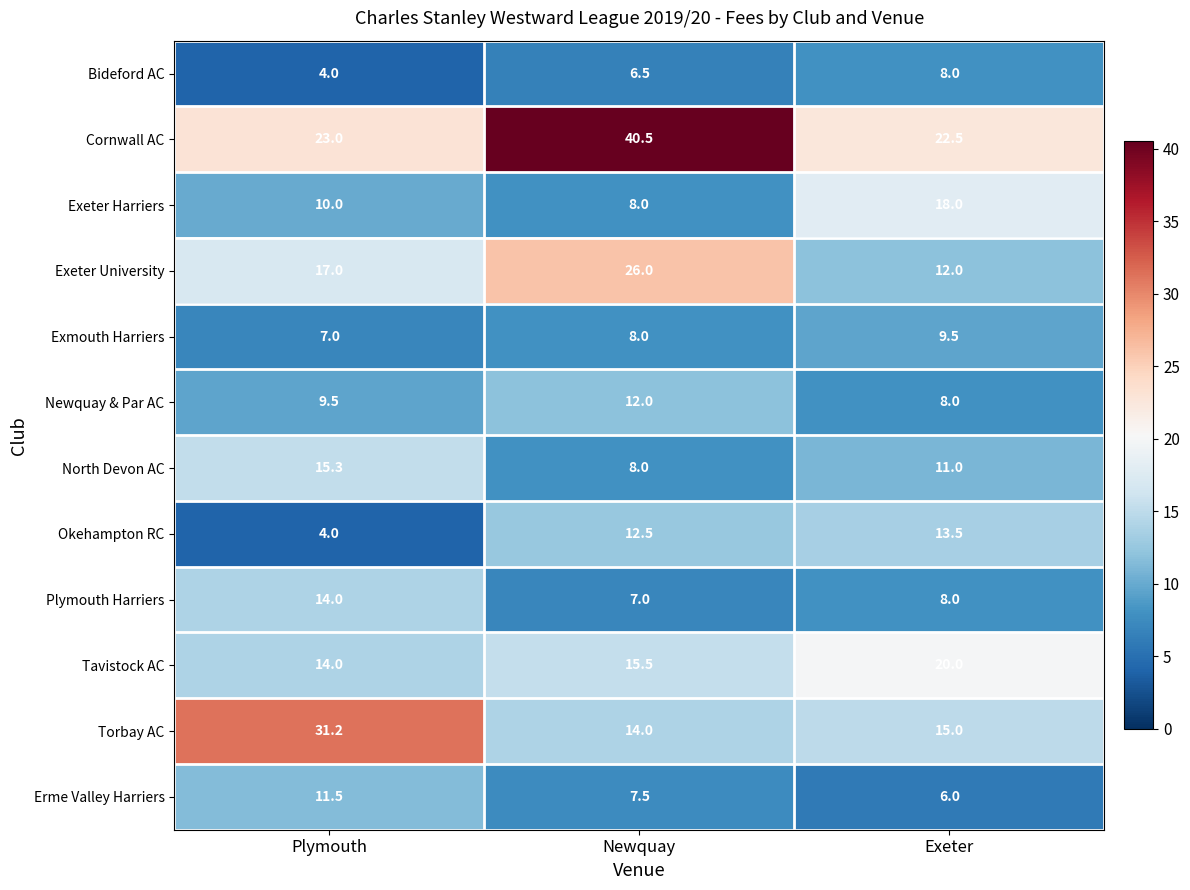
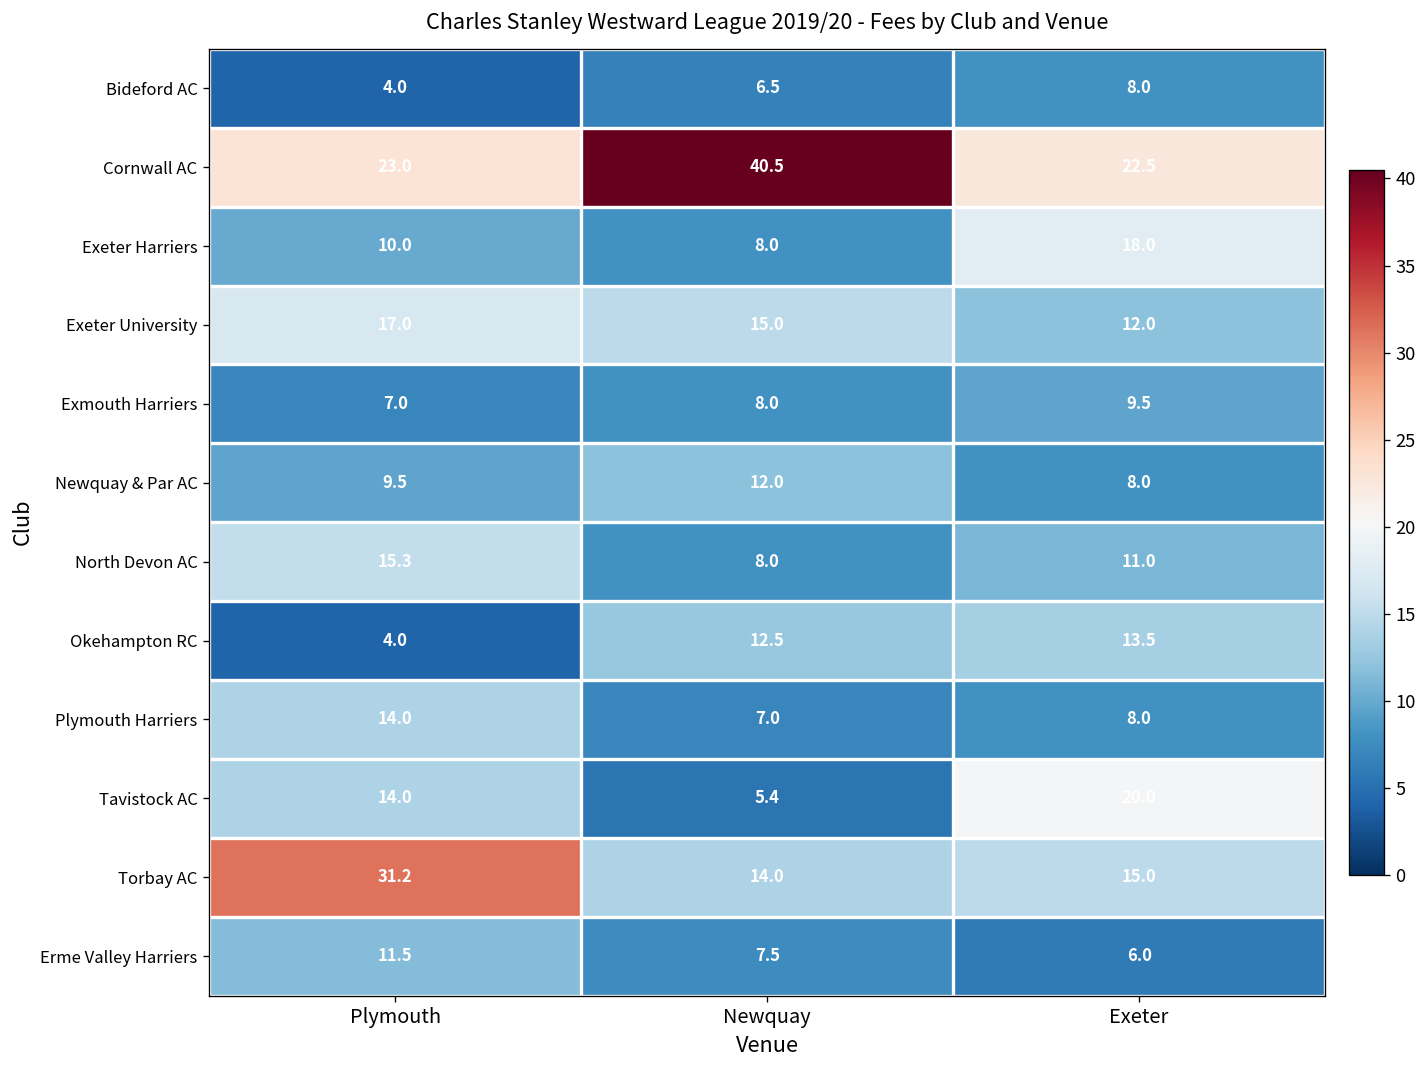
Exeter University, Newquay: 26.0 -> 15.0
Tavistock AC, Newquay: 15.5 -> 5.4
